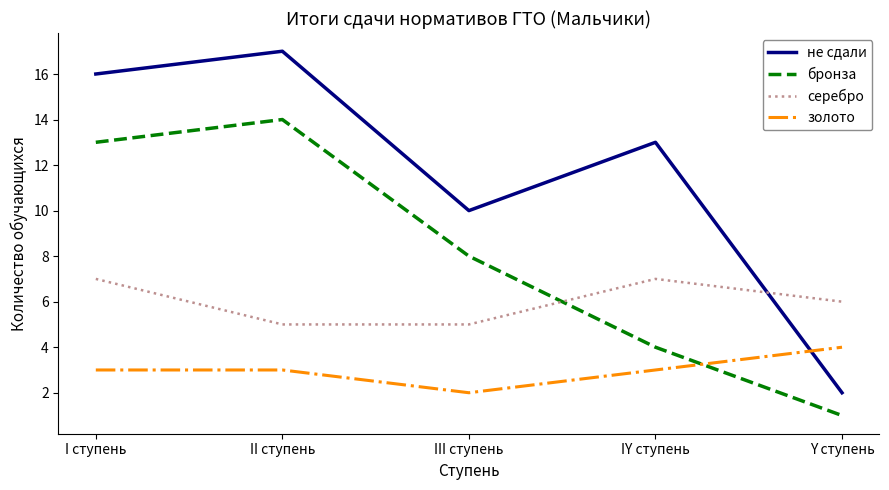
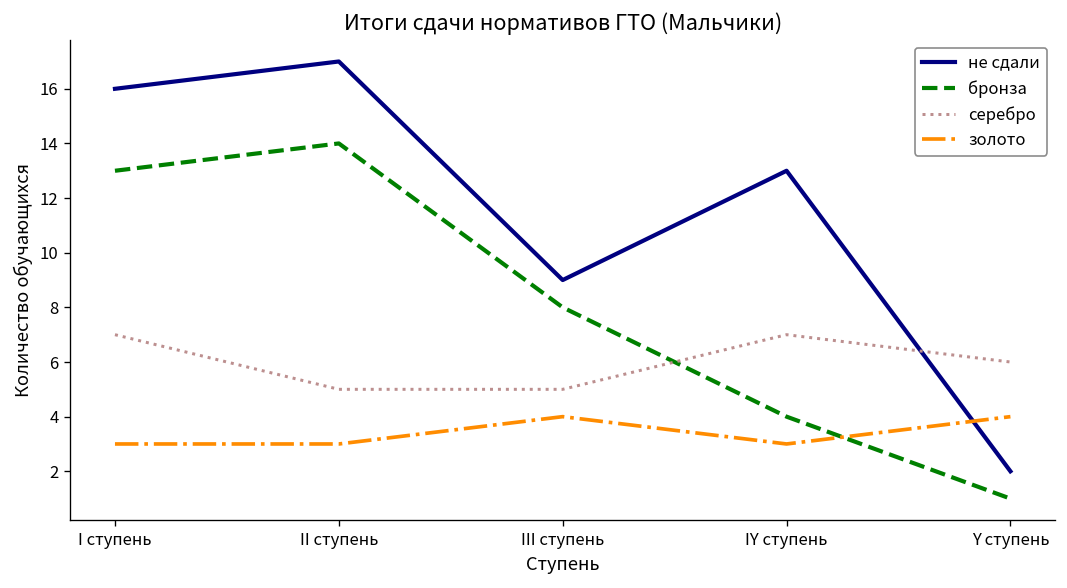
не сдали, III ступень: 10 -> 9
золото, III ступень: 2 -> 4
